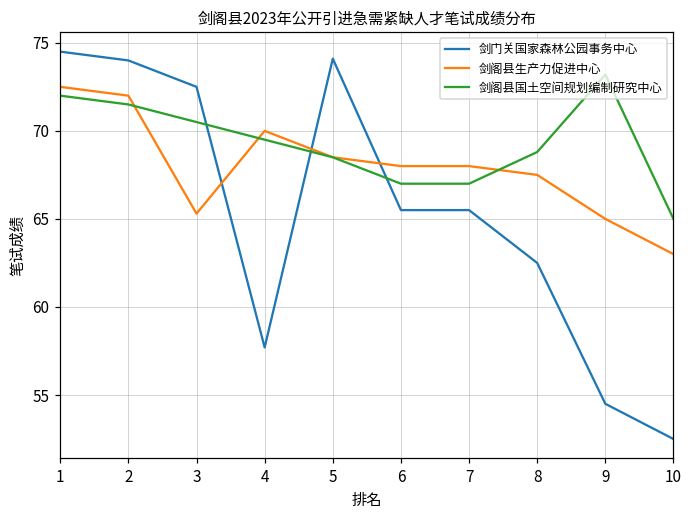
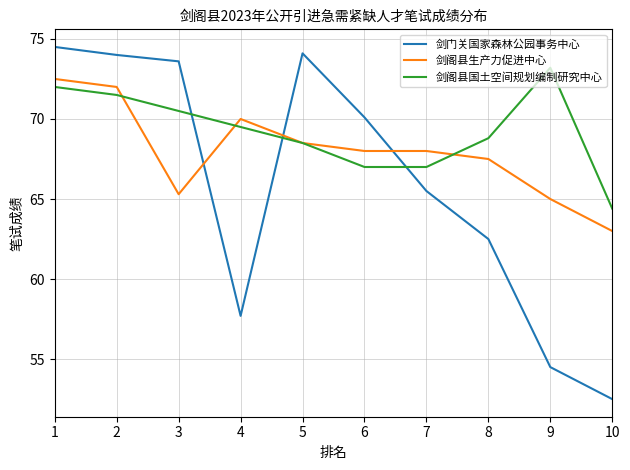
剑门关国家森林公园事务中心, 3: 72.5 -> 73.6
剑门关国家森林公园事务中心, 6: 65.5 -> 70.1
剑阁县国土空间规划编制研究中心, 10: 65.0 -> 64.4
